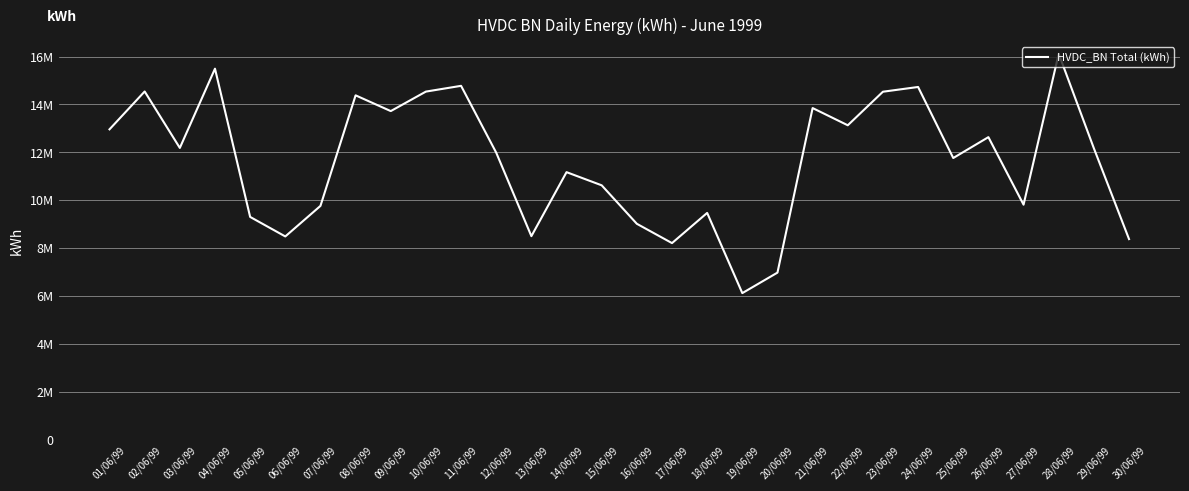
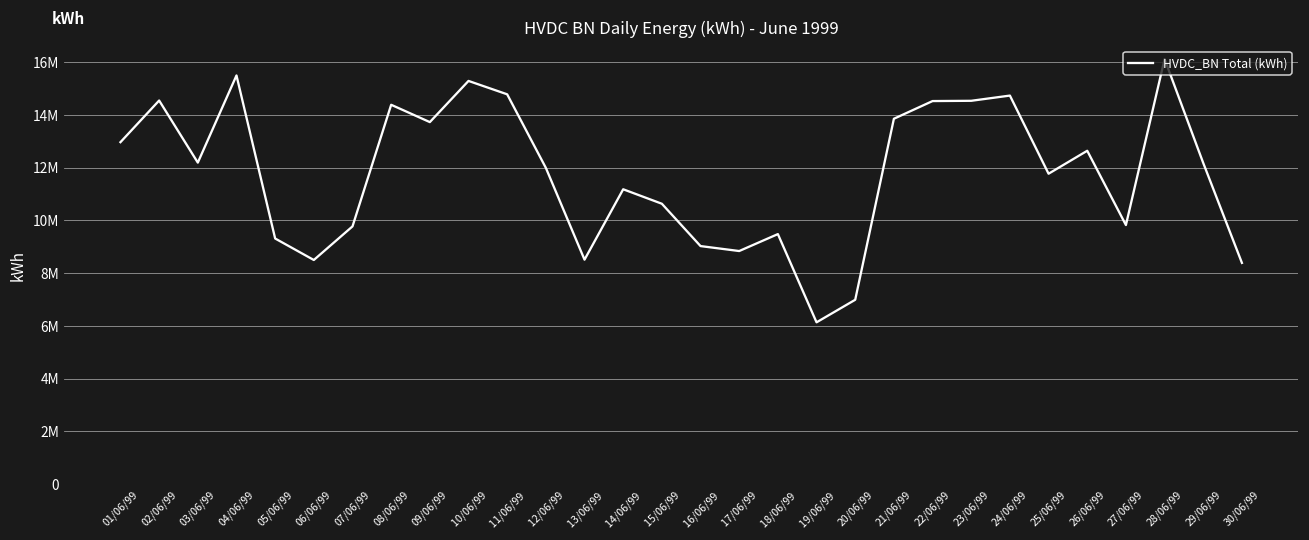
10/06/99: 14500000 -> 15300000
17/06/99: 8200000 -> 8800000
22/06/99: 13100000 -> 14500000
